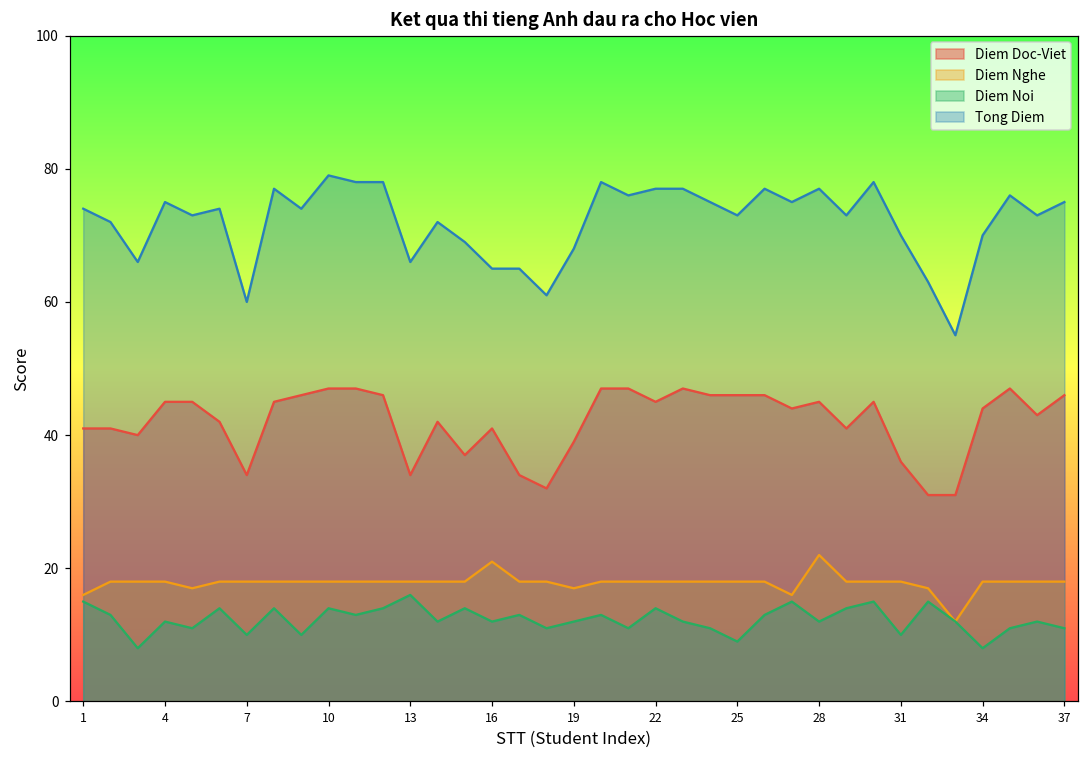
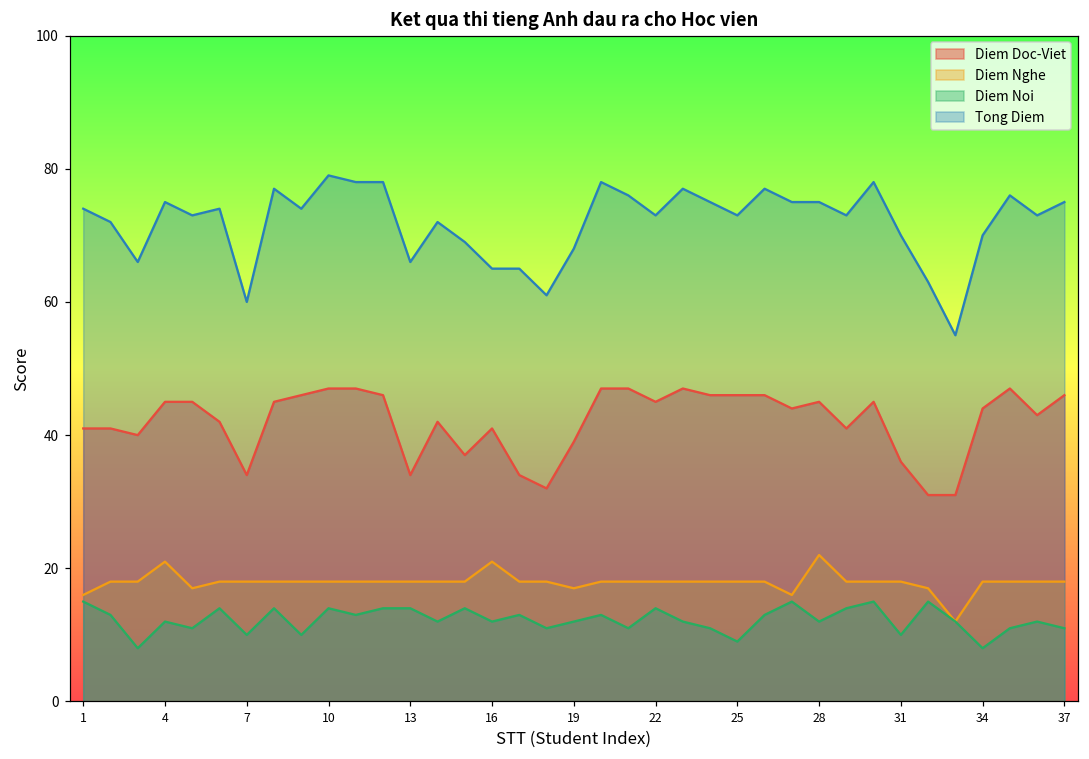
Diem Nghe, 4: 18 -> 21
Diem Noi, 13: 16 -> 14
Tong Diem, 22: 77 -> 73
Tong Diem, 28: 77 -> 75
